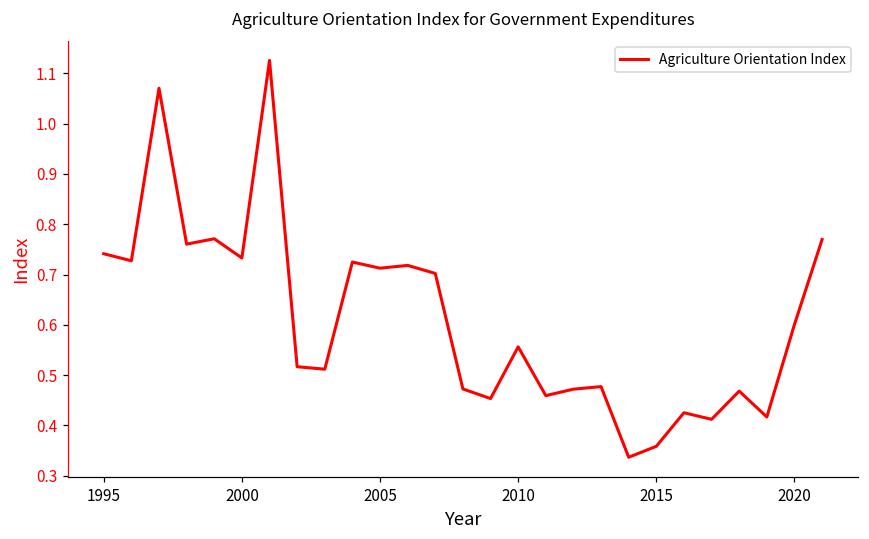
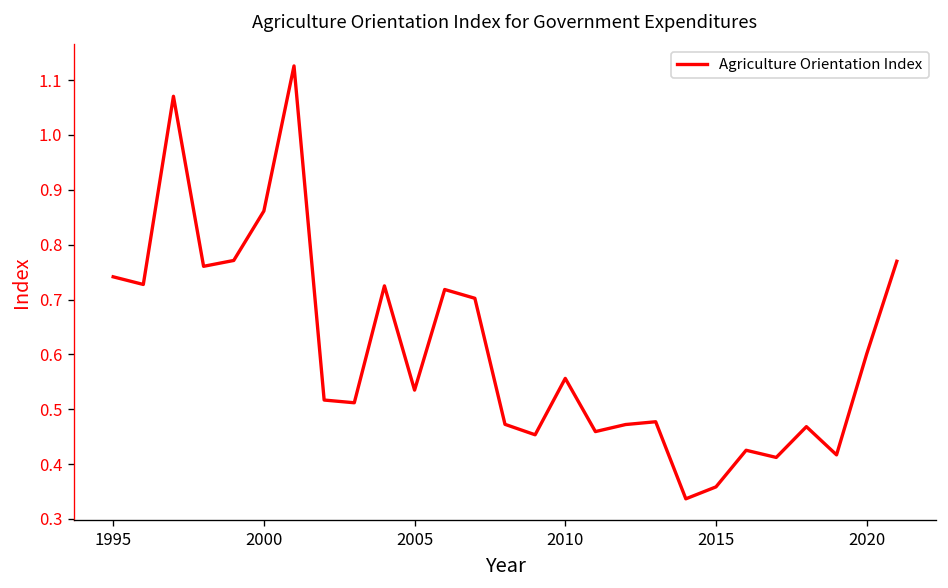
2000: 0.73 -> 0.86
2005: 0.71 -> 0.53
